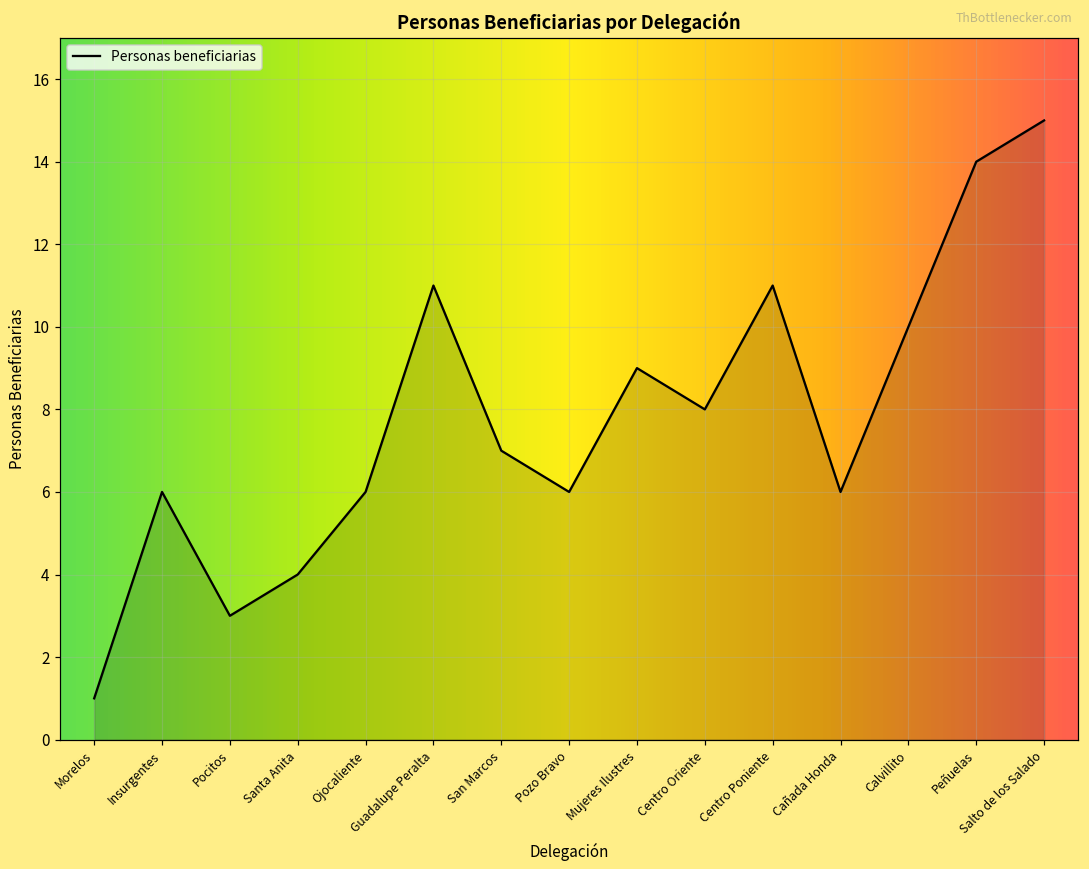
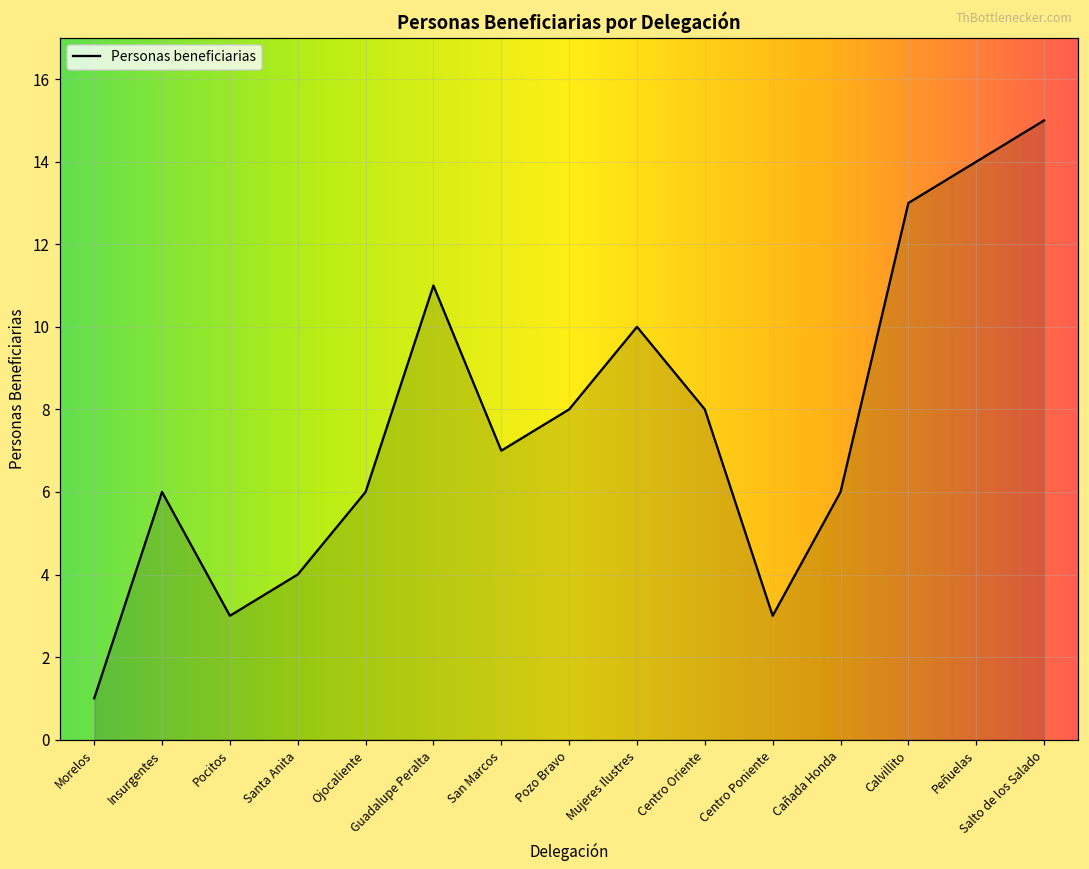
Pozo Bravo: 6 -> 8
Mujeres Ilustres: 9 -> 10
Centro Poniente: 11 -> 3
Calvillito: 10 -> 13
